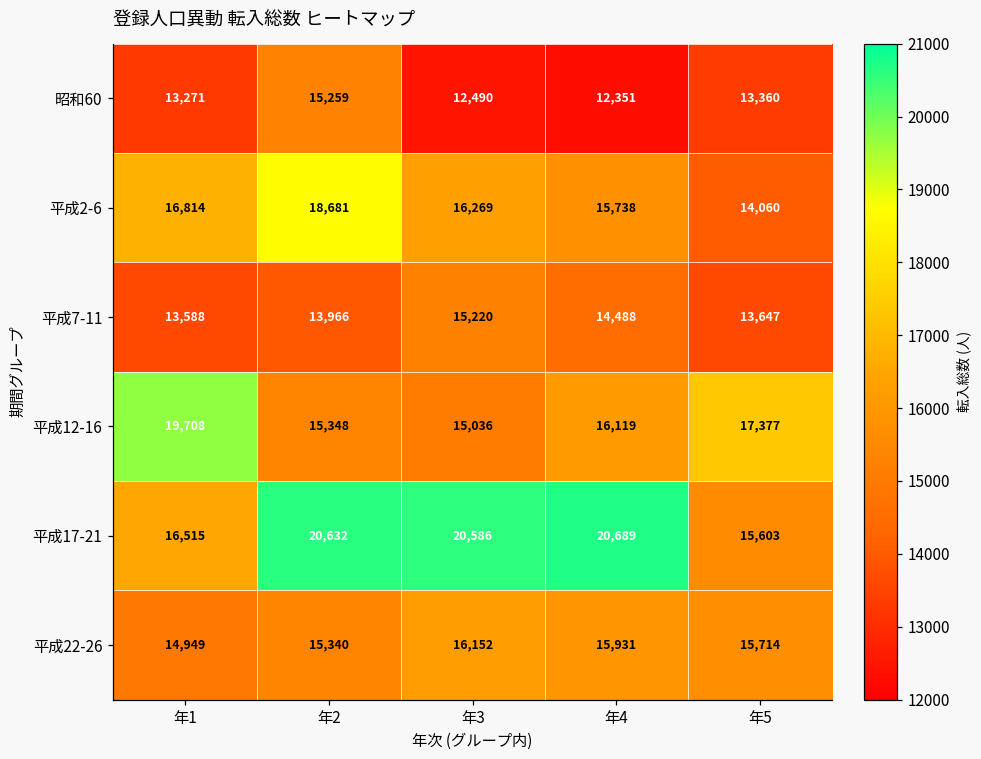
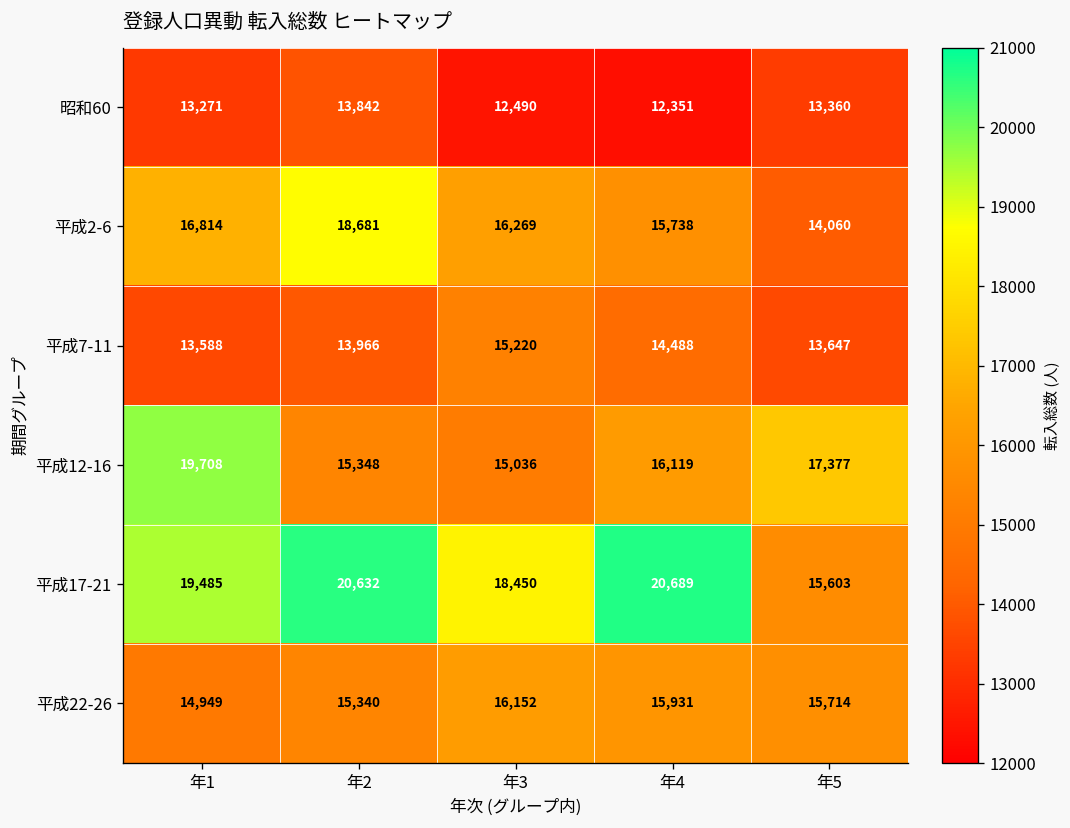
昭和60, 年2: 15,259 -> 13,842
平成17-21, 年1: 16,515 -> 19,485
平成17-21, 年3: 20,586 -> 18,450
